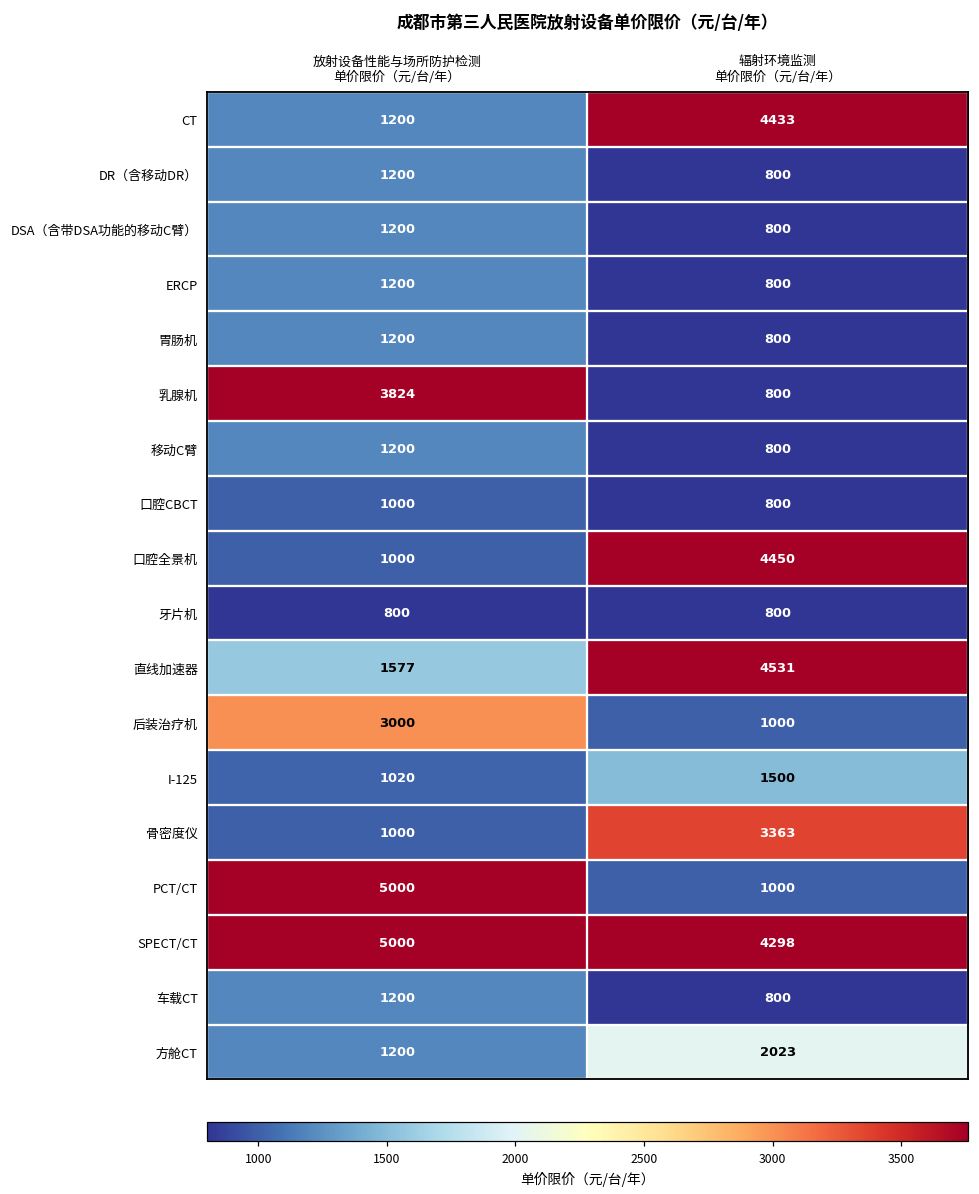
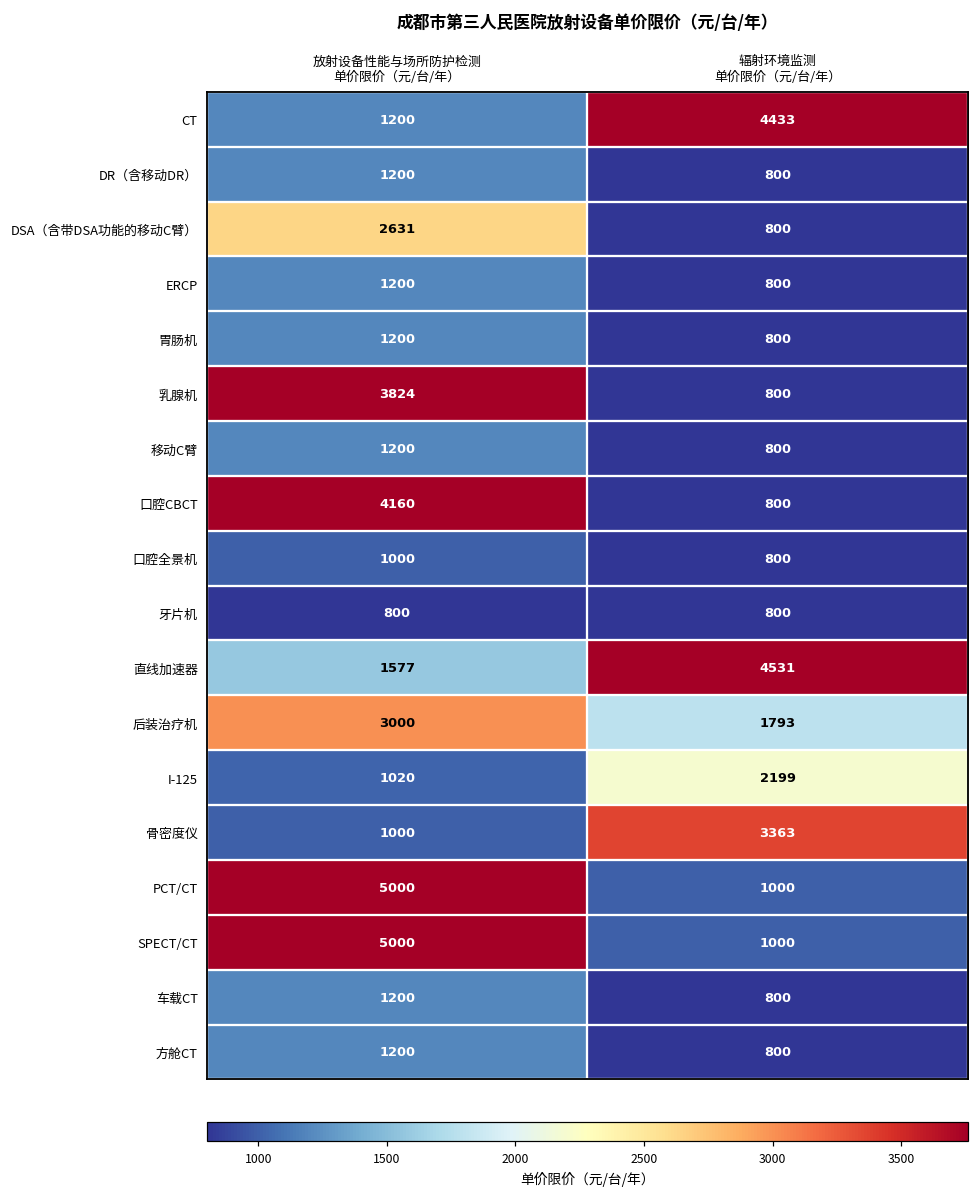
DSA（含带DSA功能的移动C臂）, 放射设备性能与场所防护检测 单价限价（元/台/年）: 1200 -> 2631
口腔CBCT, 放射设备性能与场所防护检测 单价限价（元/台/年）: 1000 -> 4160
口腔全景机, 辐射环境监测 单价限价（元/台/年）: 4450 -> 800
后装治疗机, 辐射环境监测 单价限价（元/台/年）: 1000 -> 1793
I-125, 辐射环境监测 单价限价（元/台/年）: 1500 -> 2199
SPECT/CT, 辐射环境监测 单价限价（元/台/年）: 4298 -> 1000
方舱CT, 辐射环境监测 单价限价（元/台/年）: 2023 -> 800
